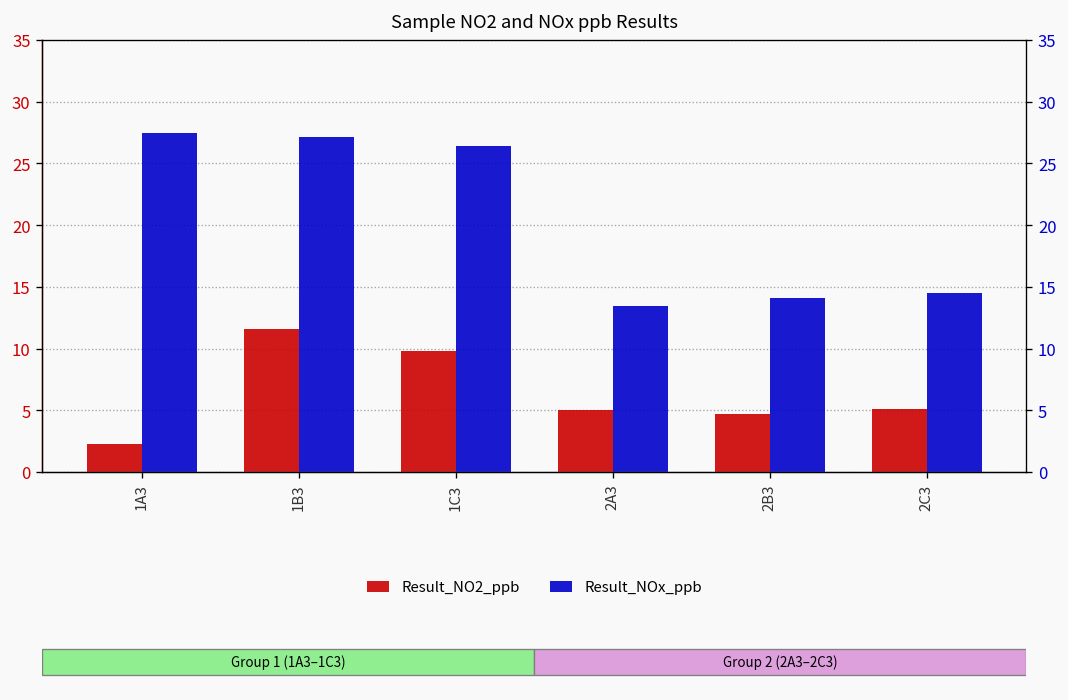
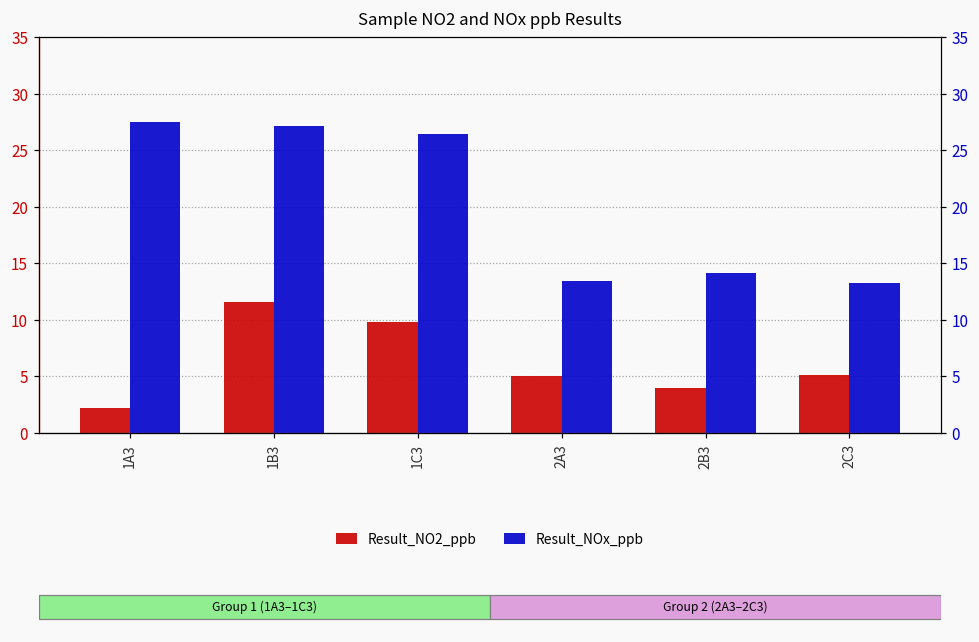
Result_NO2_ppb, 2B3: 4.7 -> 3.9
Result_NOx_ppb, 2C3: 14.5 -> 13.3
